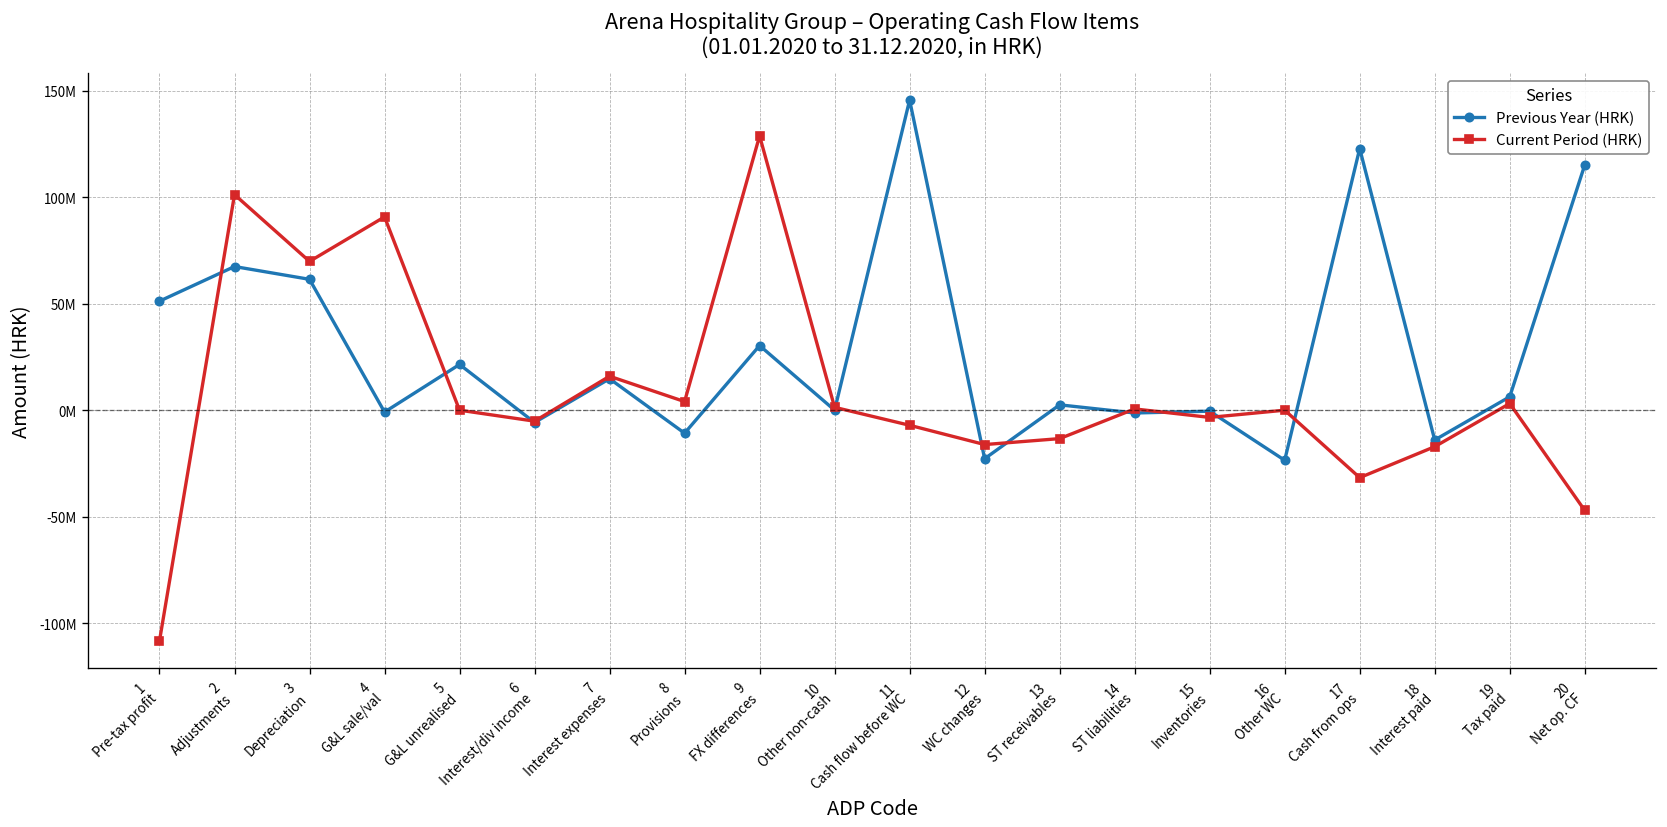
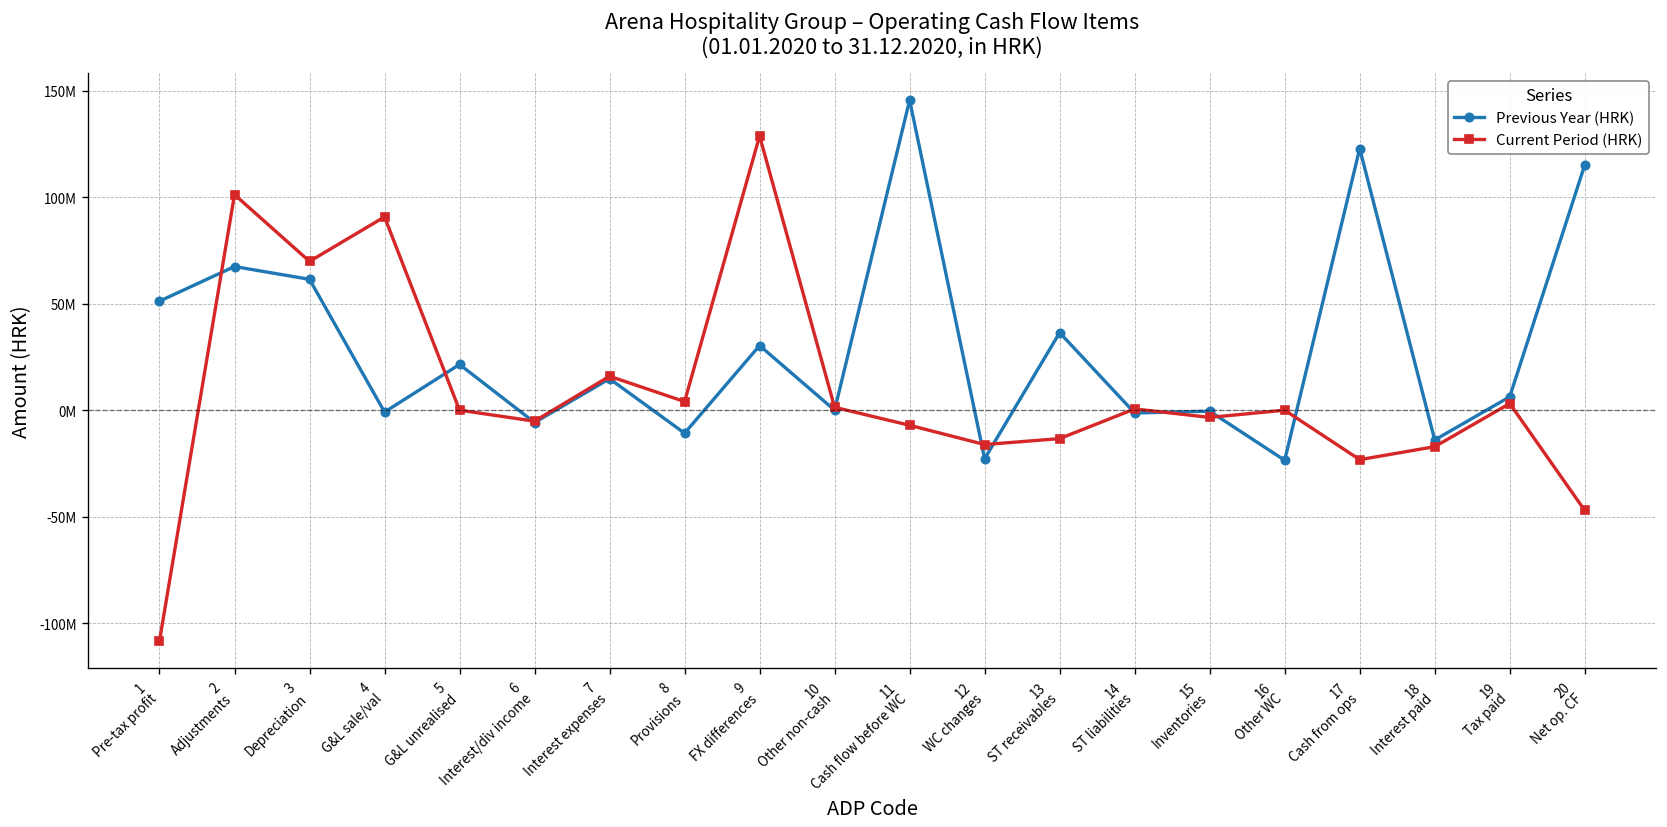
Previous Year (HRK), 13 ST receivables: 3000000 -> 36000000
Current Period (HRK), 17 Cash from ops: -32000000 -> -23000000
